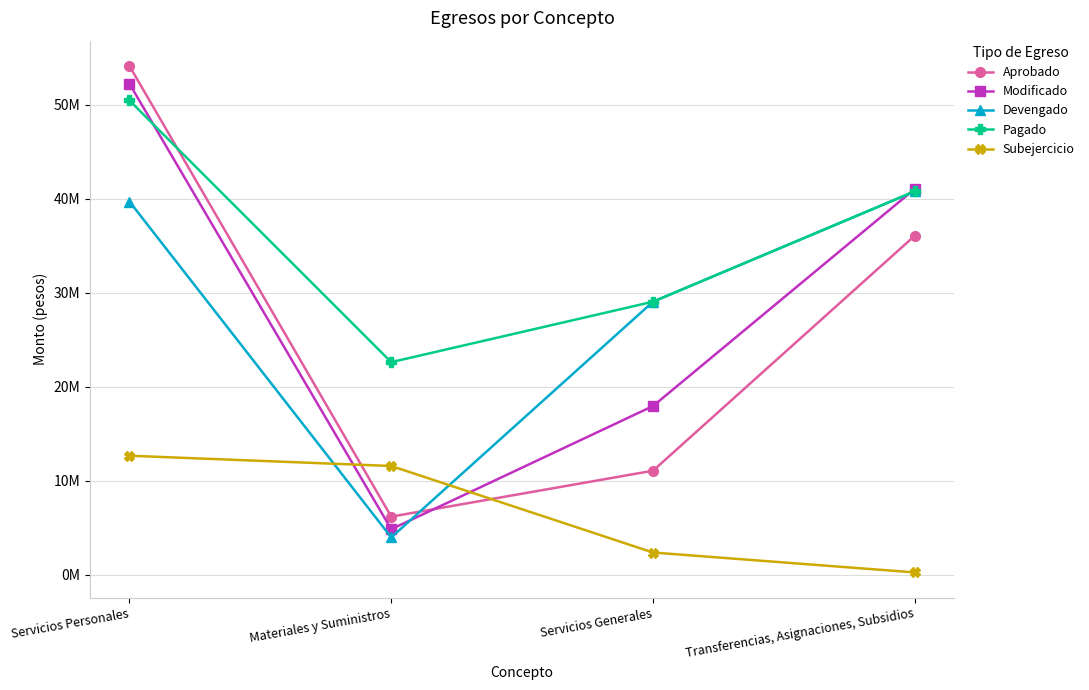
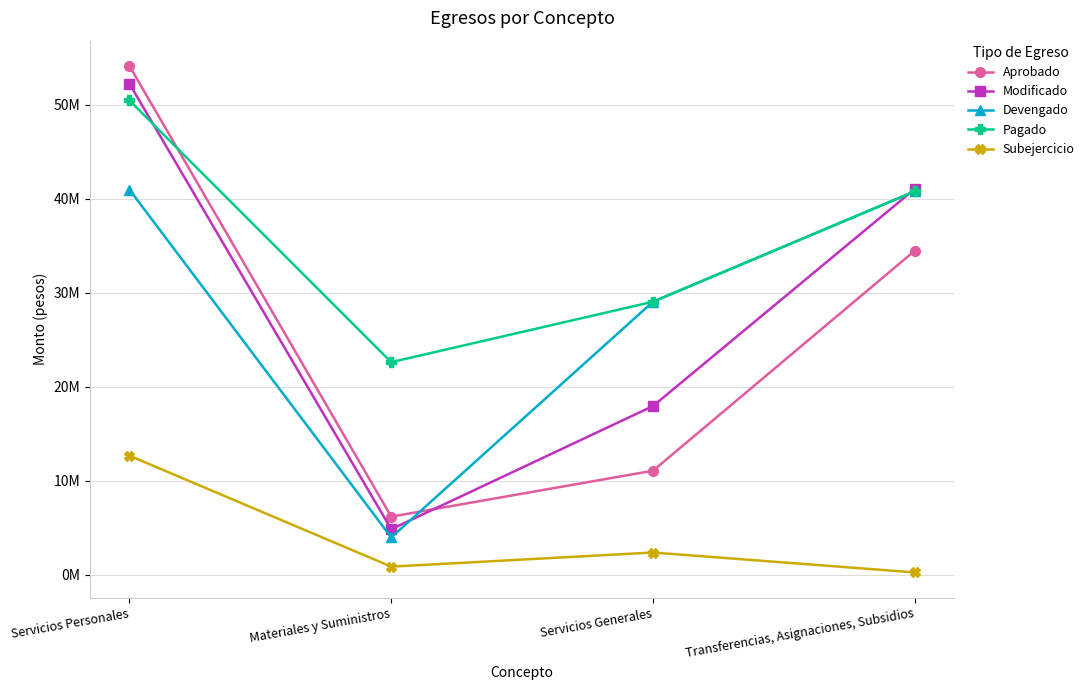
Devengado, Servicios Personales: 40000000 -> 41000000
Subejercicio, Materiales y Suministros: 12000000 -> 1000000
Aprobado, Transferencias, Asignaciones, Subsidios: 36000000 -> 34000000
